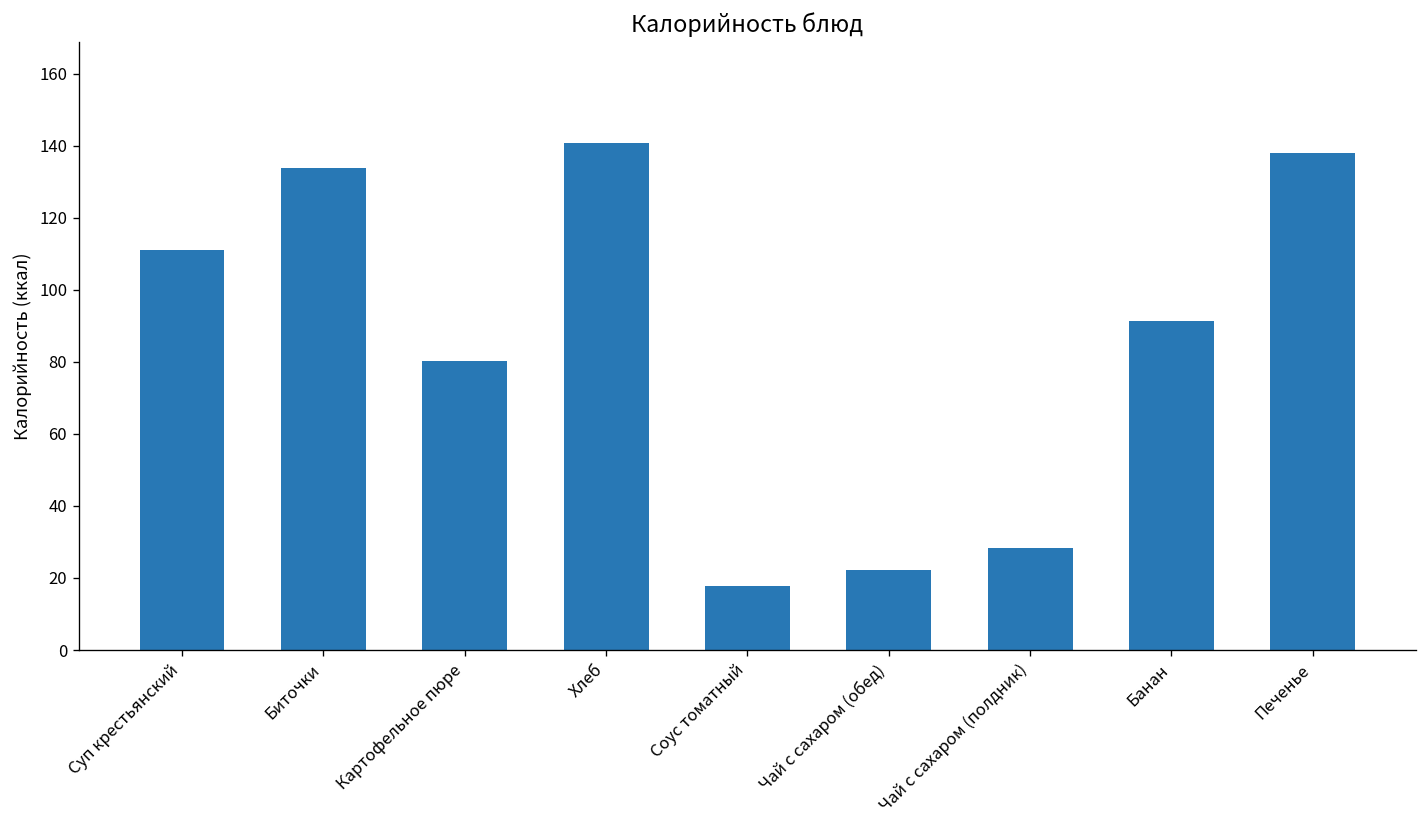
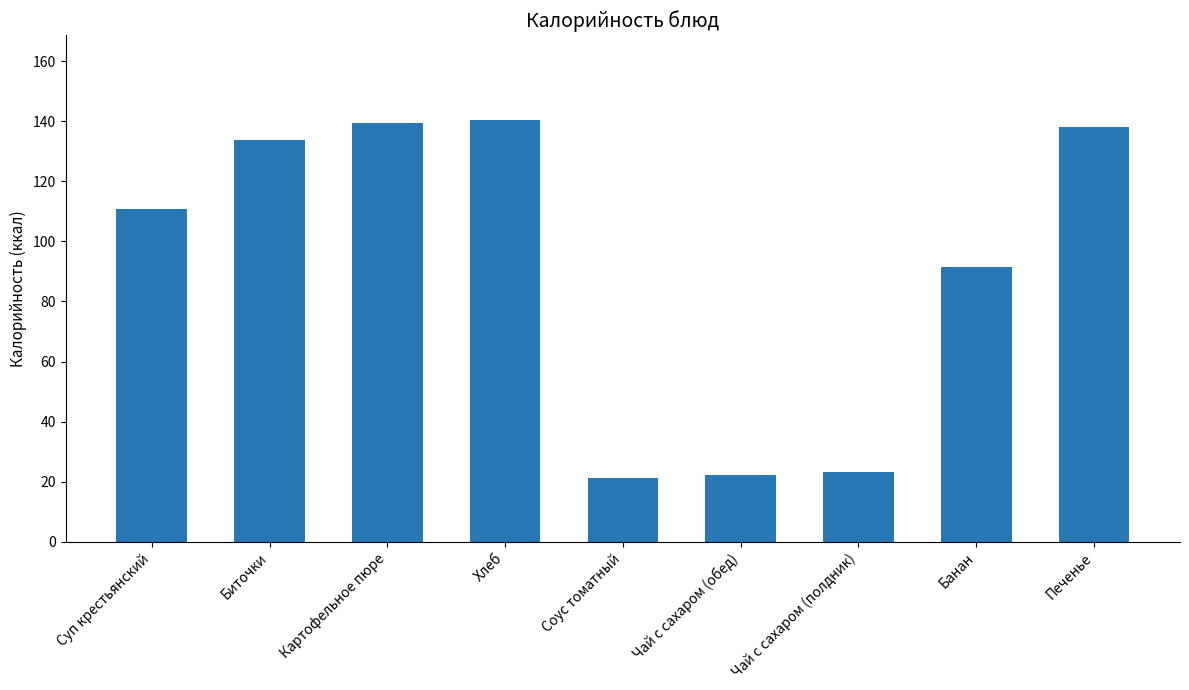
Картофельное пюре: 80 -> 139
Соус томатный: 18 -> 21
Чай с сахаром (полдник): 28 -> 23
